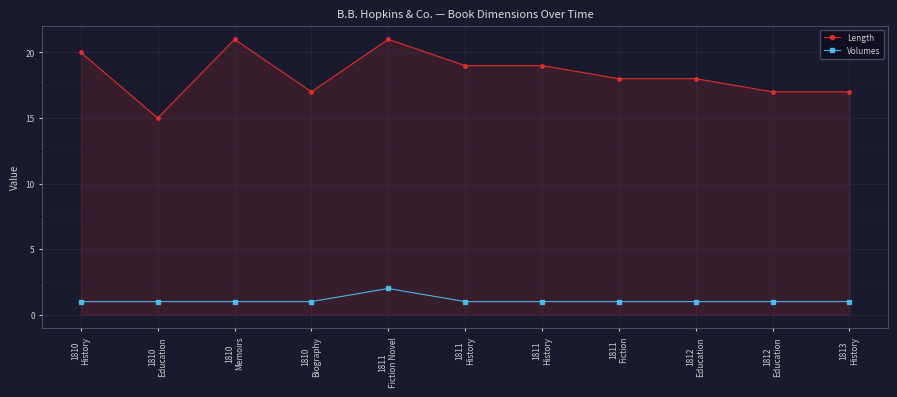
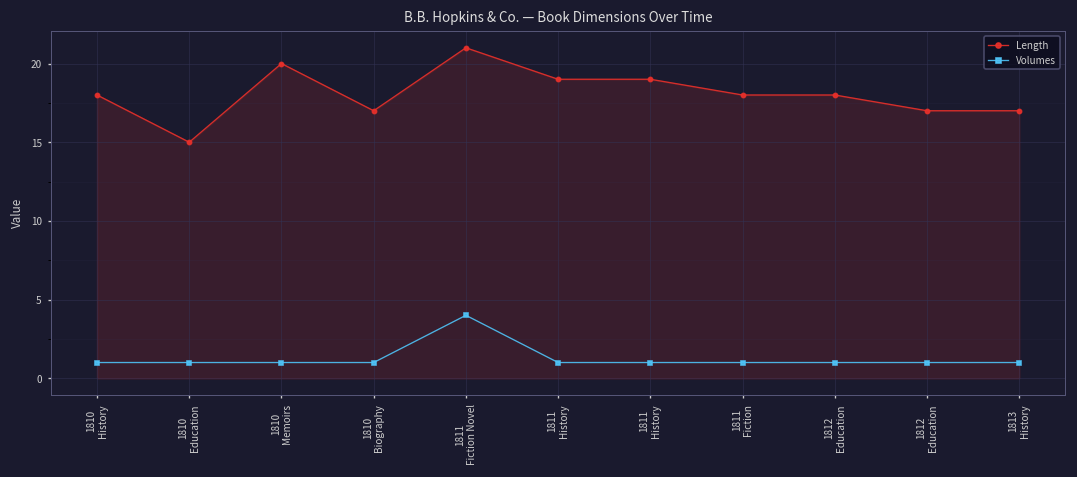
Length, 1810 History: 20 -> 18
Length, 1810 Memoirs: 21 -> 20
Volumes, 1811 Fiction Novel: 2 -> 4
